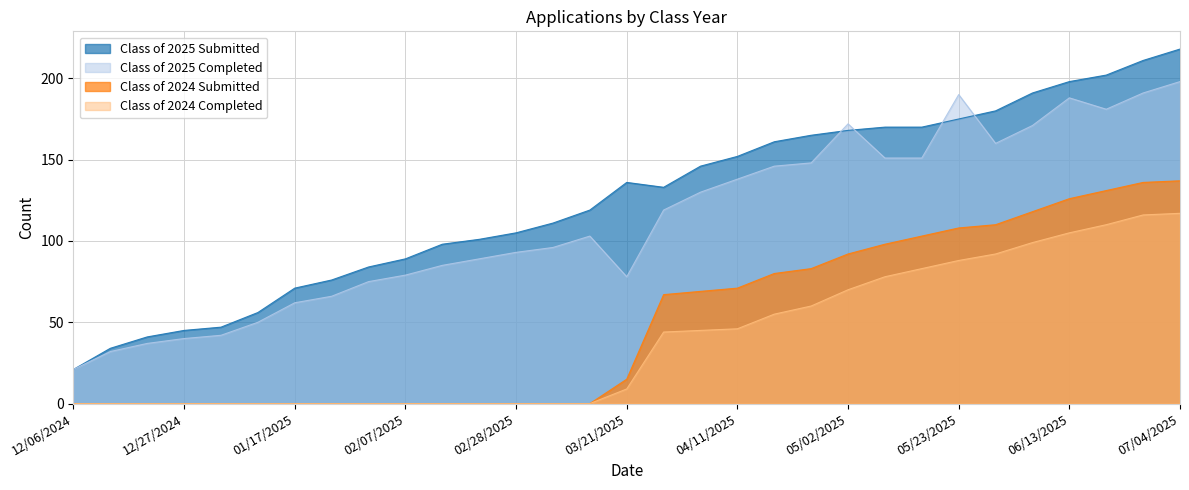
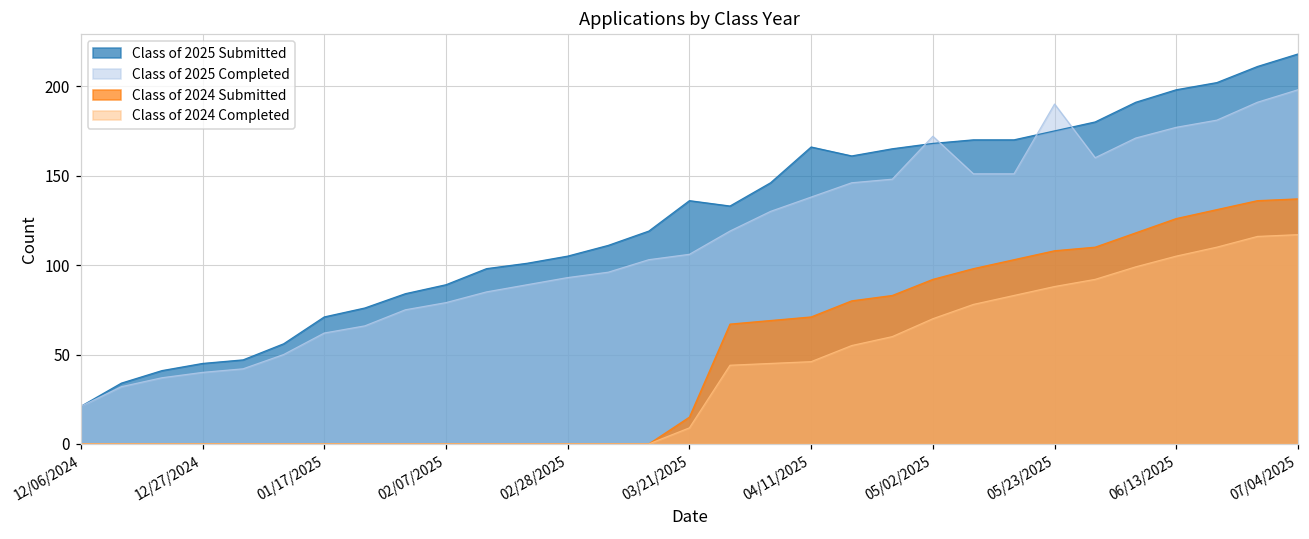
Class of 2025 Completed, 03/21/2025: 78 -> 106
Class of 2025 Submitted, 04/11/2025: 152 -> 166
Class of 2025 Completed, 06/13/2025: 188 -> 177
